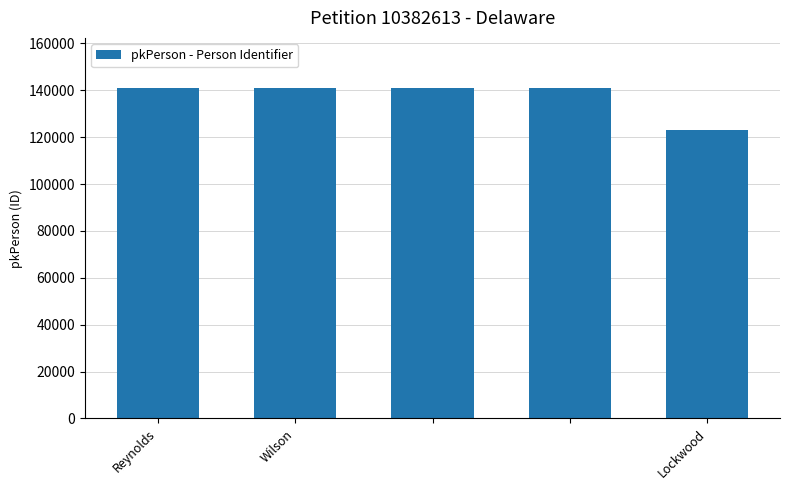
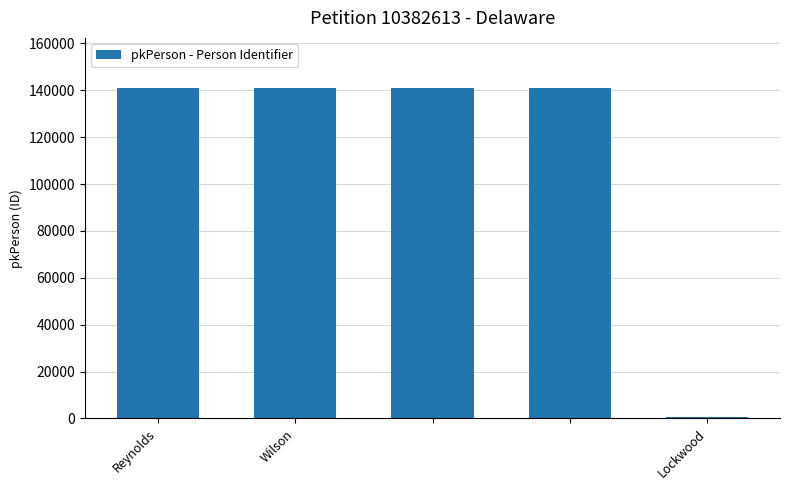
Lockwood: 123000 -> 1000
